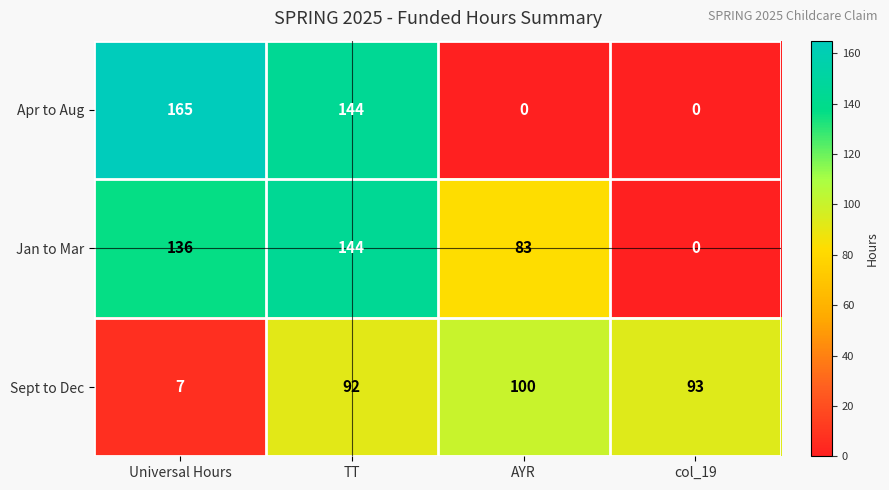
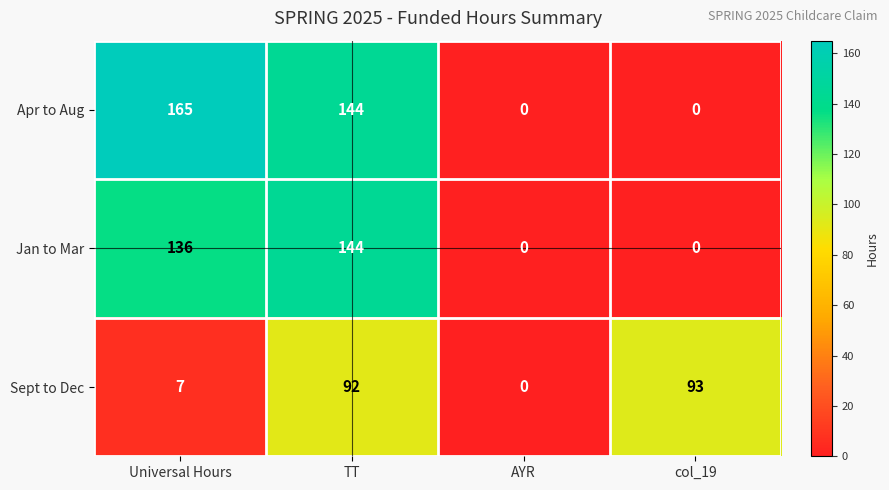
Jan to Mar, AYR: 83 -> 0
Sept to Dec, AYR: 100 -> 0
